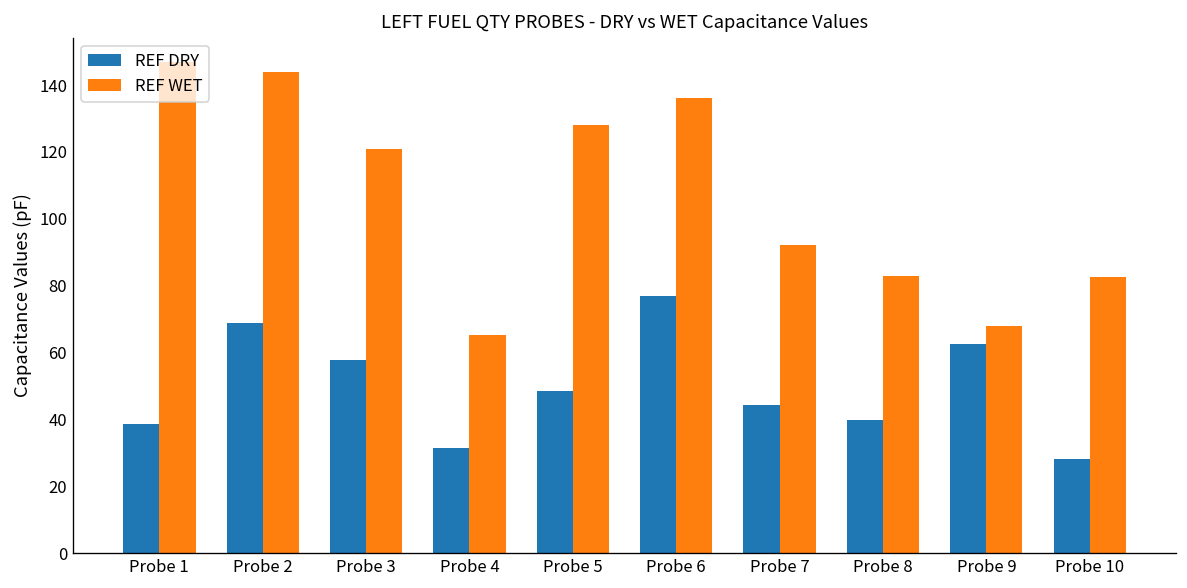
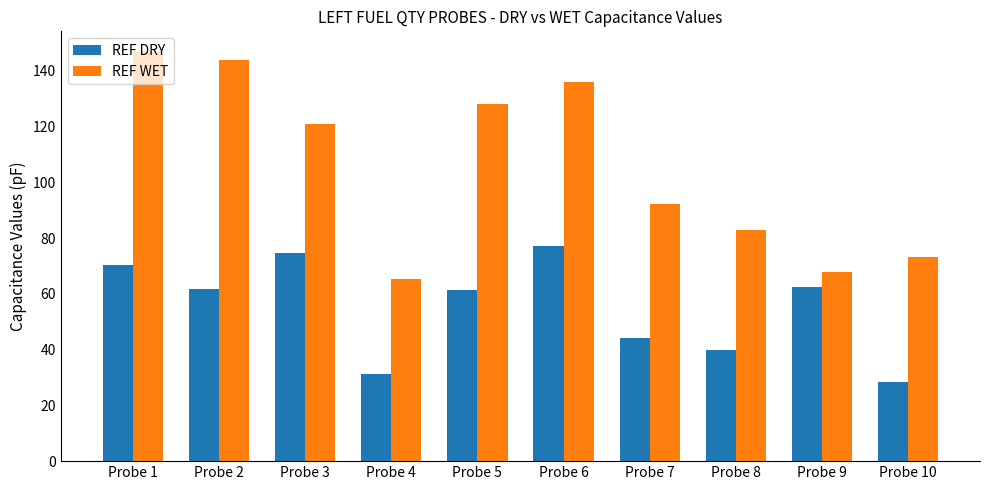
REF DRY, Probe 1: 39 -> 70
REF DRY, Probe 2: 69 -> 62
REF DRY, Probe 3: 58 -> 74
REF DRY, Probe 5: 49 -> 61
REF WET, Probe 10: 83 -> 73
